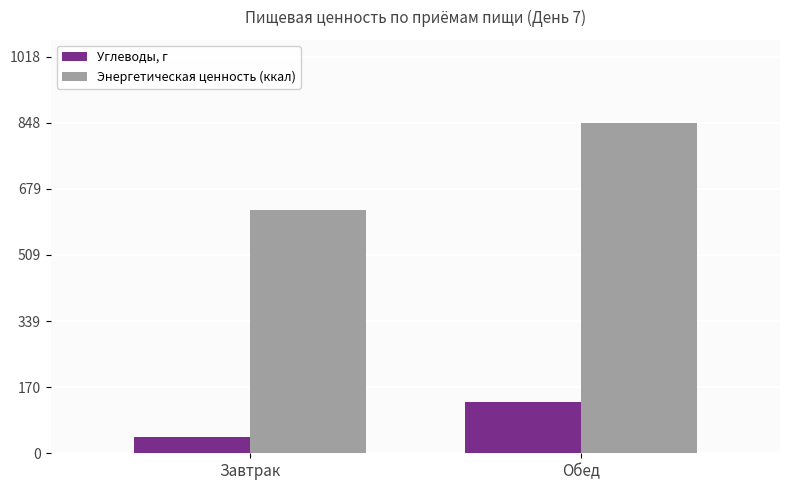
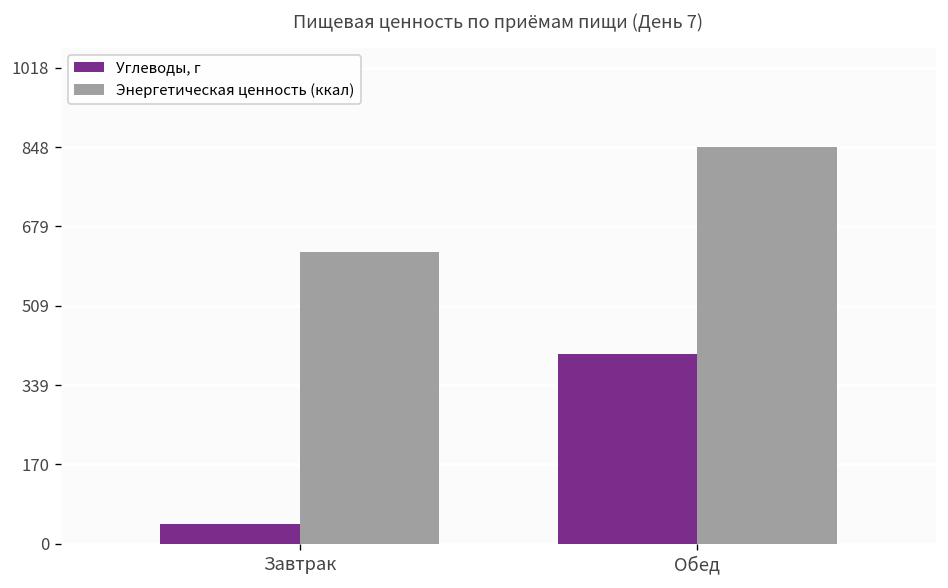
Углеводы, г, Обед: 130 -> 410
